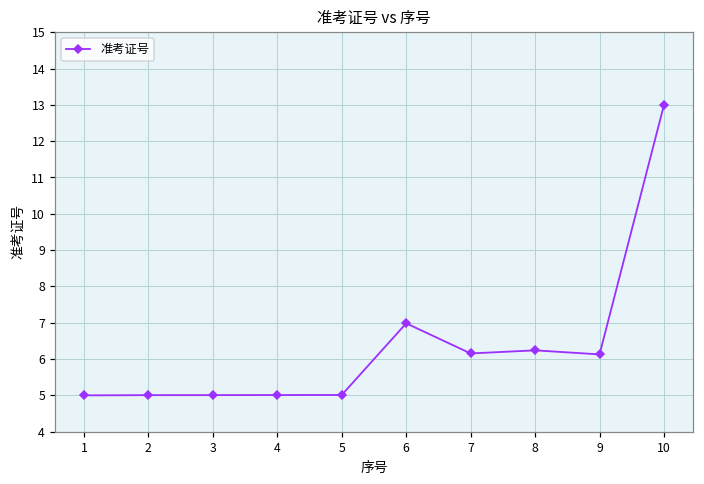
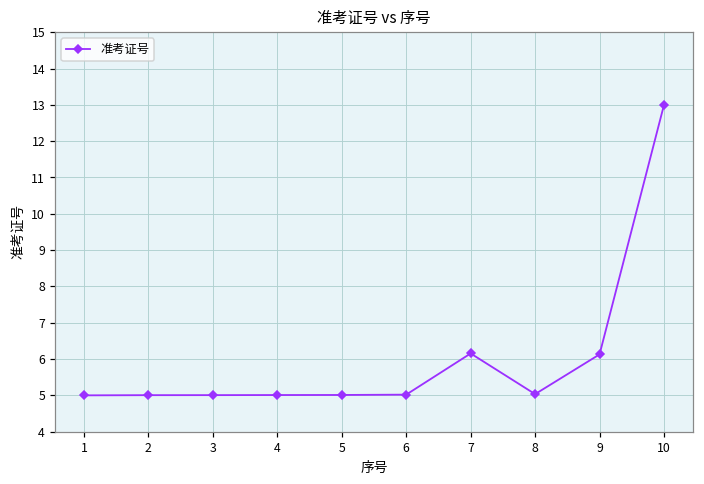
6: 7.0 -> 5.0
8: 6.2 -> 5.0
